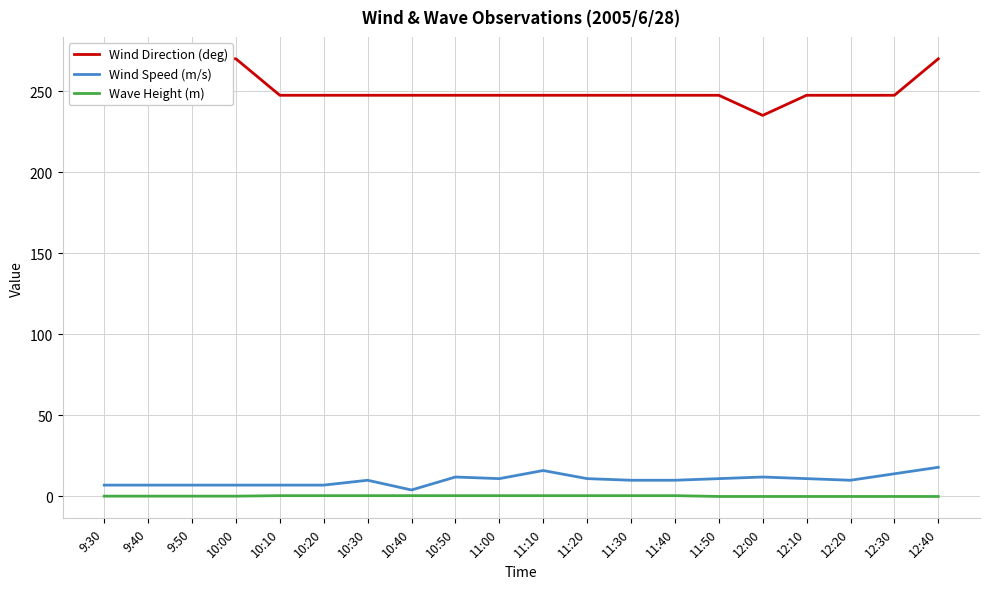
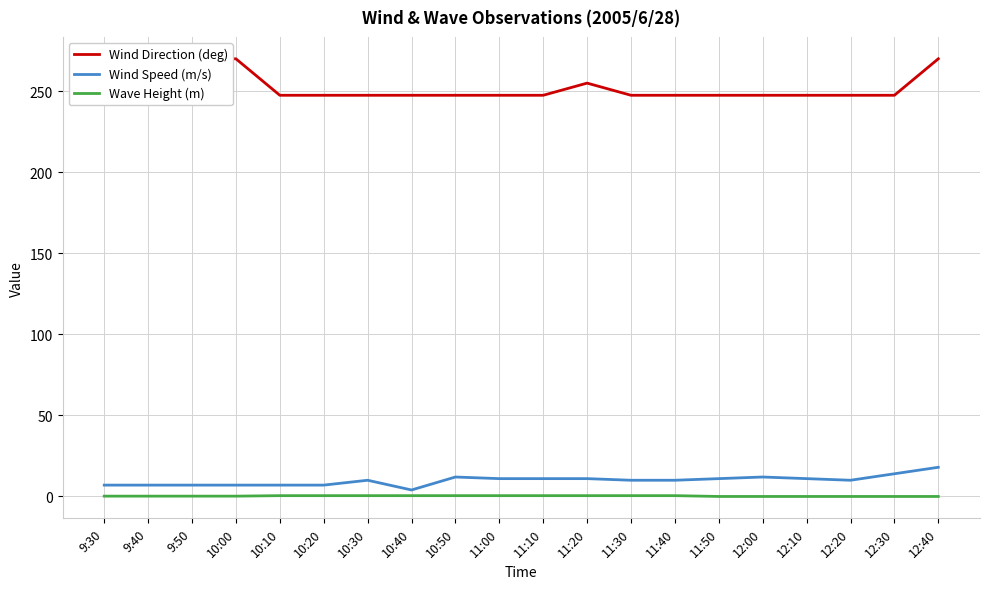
Wind Speed (m/s), 11:10: 16 -> 11
Wind Direction (deg), 11:20: 248 -> 255
Wind Direction (deg), 12:00: 235 -> 248
